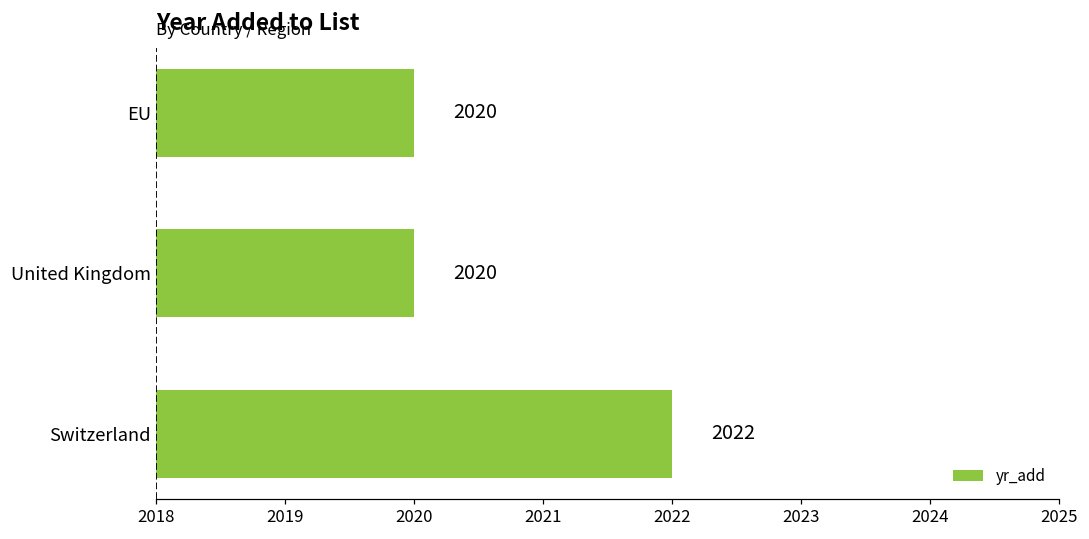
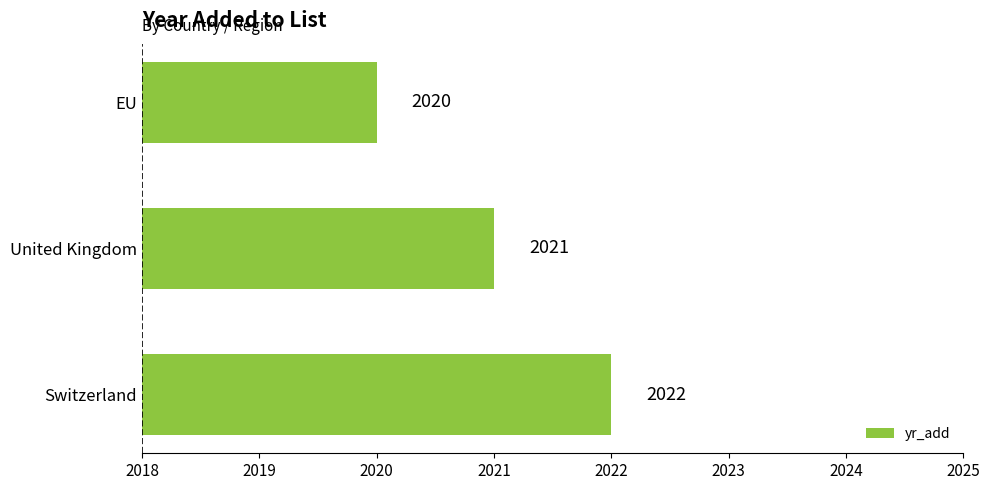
United Kingdom: 2020 -> 2021
